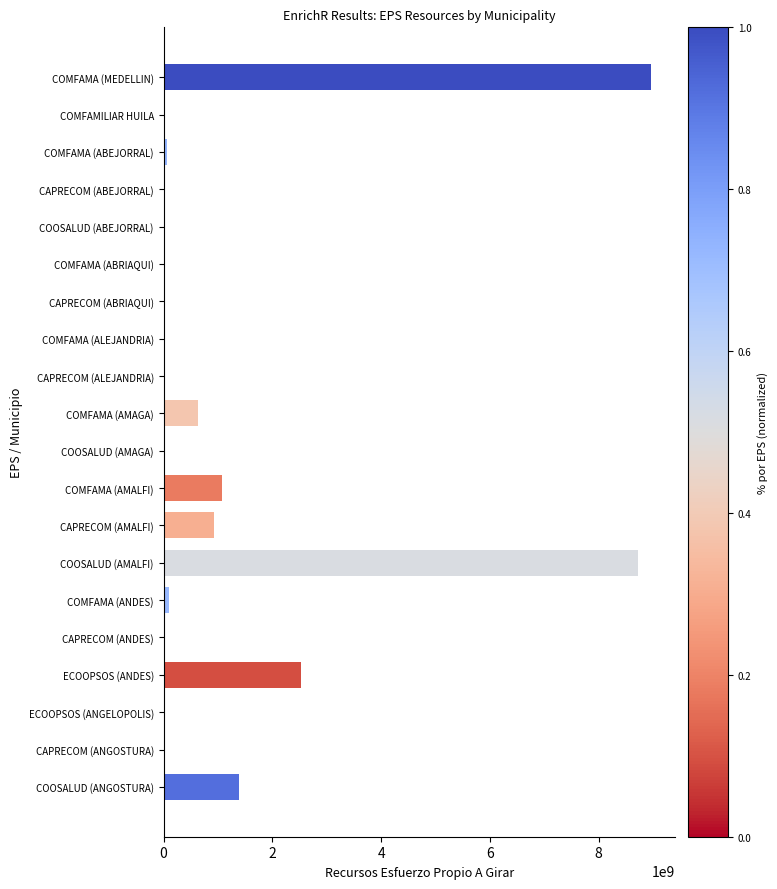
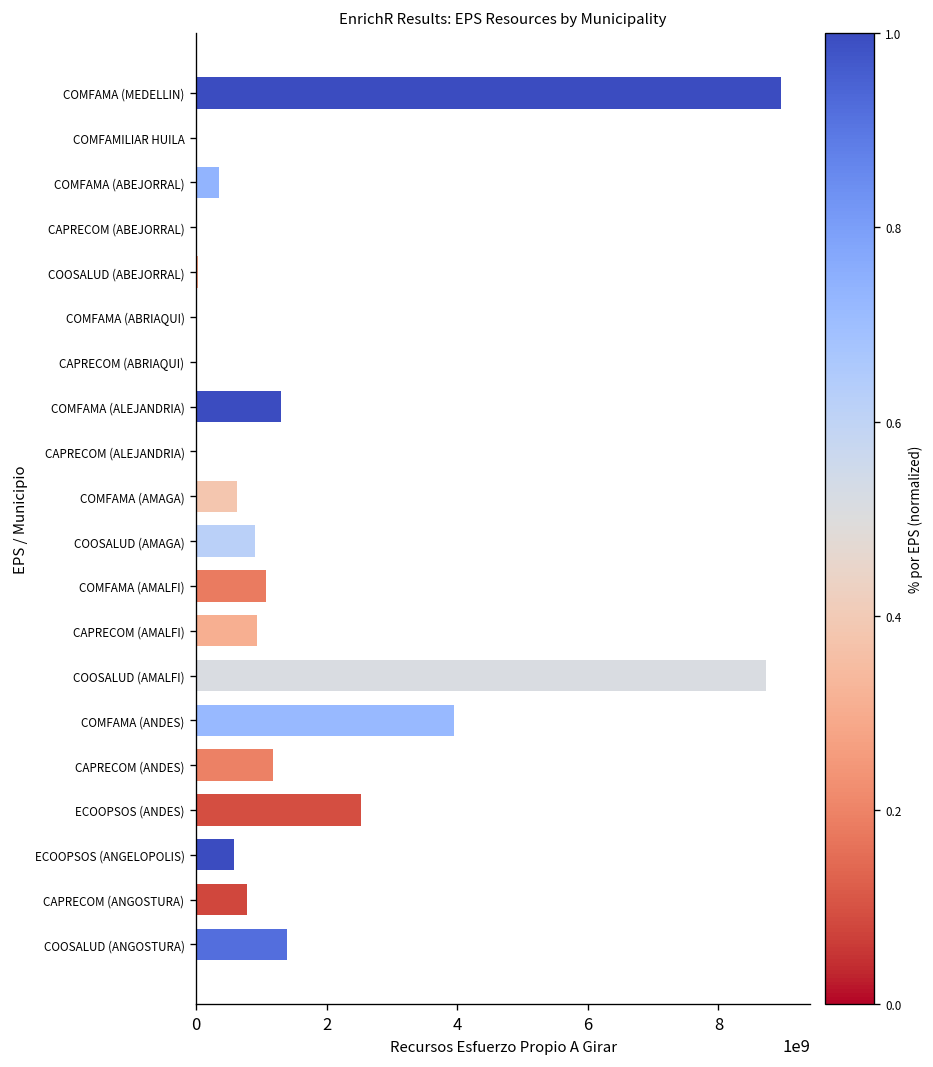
COMFAMA (ABEJORRAL): 100000000 -> 400000000
COMFAMA (ALEJANDRIA): 0 -> 1300000000
COOSALUD (AMAGA): 0 -> 900000000
COMFAMA (ANDES): 100000000 -> 3900000000
CAPRECOM (ANDES): 0 -> 1200000000
ECOOPSOS (ANGELOPOLIS): 0 -> 600000000
CAPRECOM (ANGOSTURA): 0 -> 800000000
